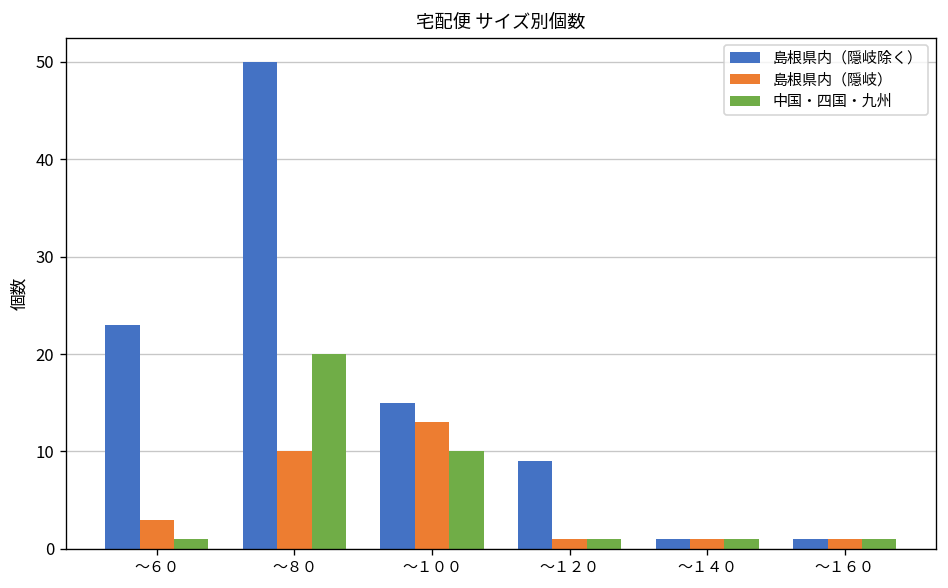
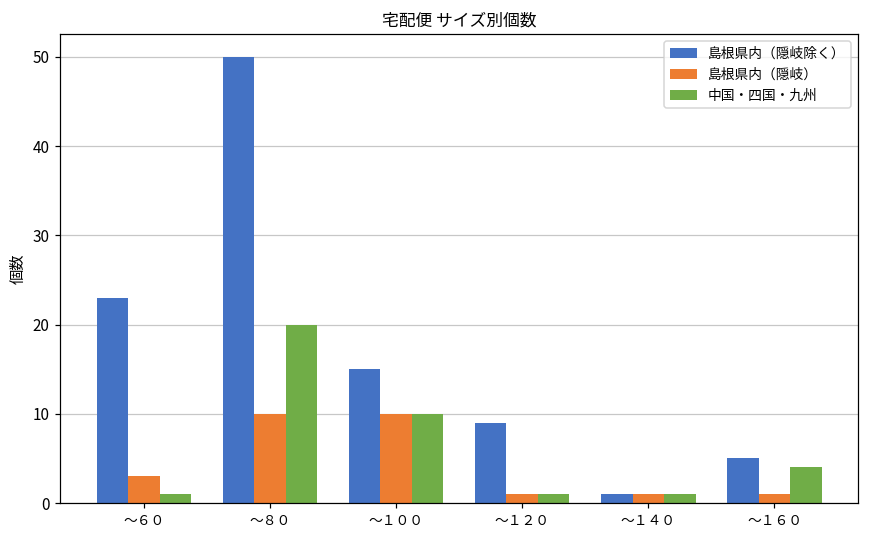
島根県内（隠岐）, ～１００: 13 -> 10
島根県内（隠岐除く）, ～１６０: 1 -> 5
中国・四国・九州, ～１６０: 1 -> 4
